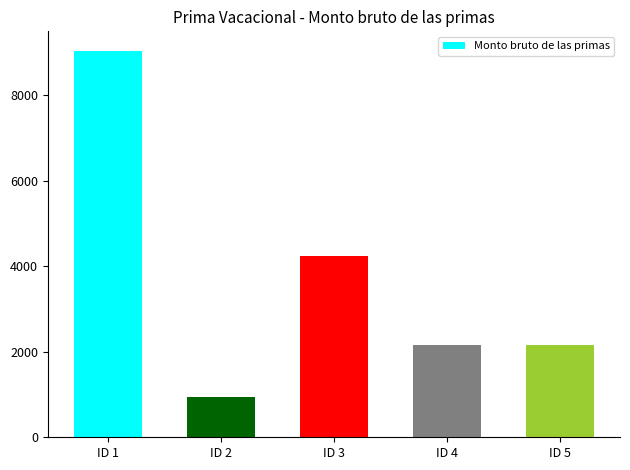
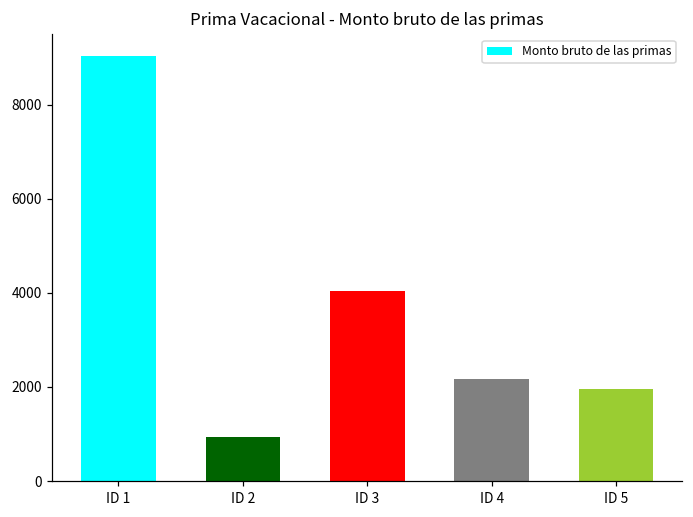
ID 3: 4200 -> 4000
ID 5: 2200 -> 2000
